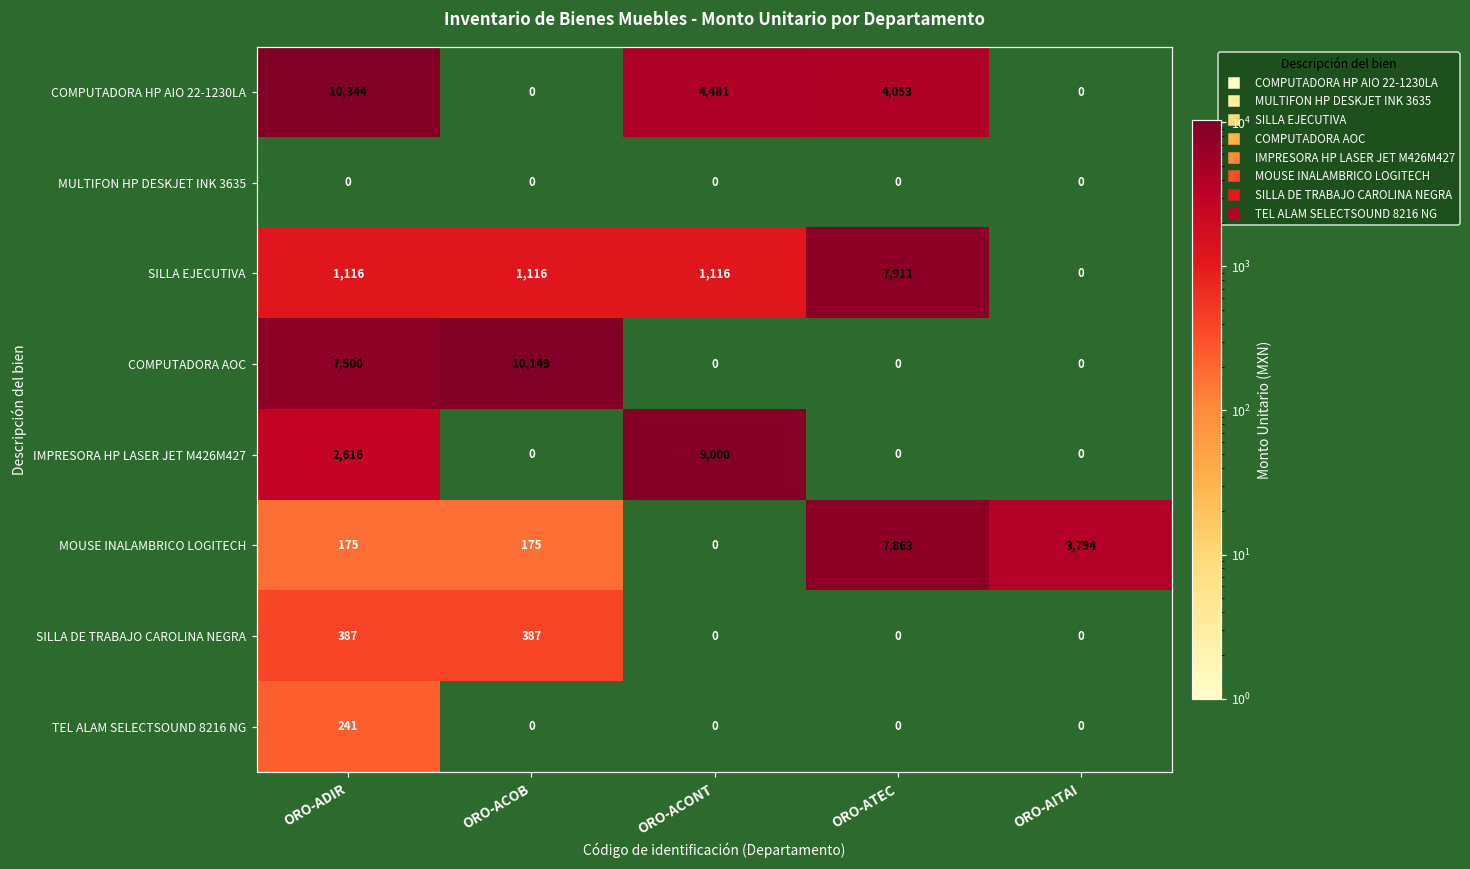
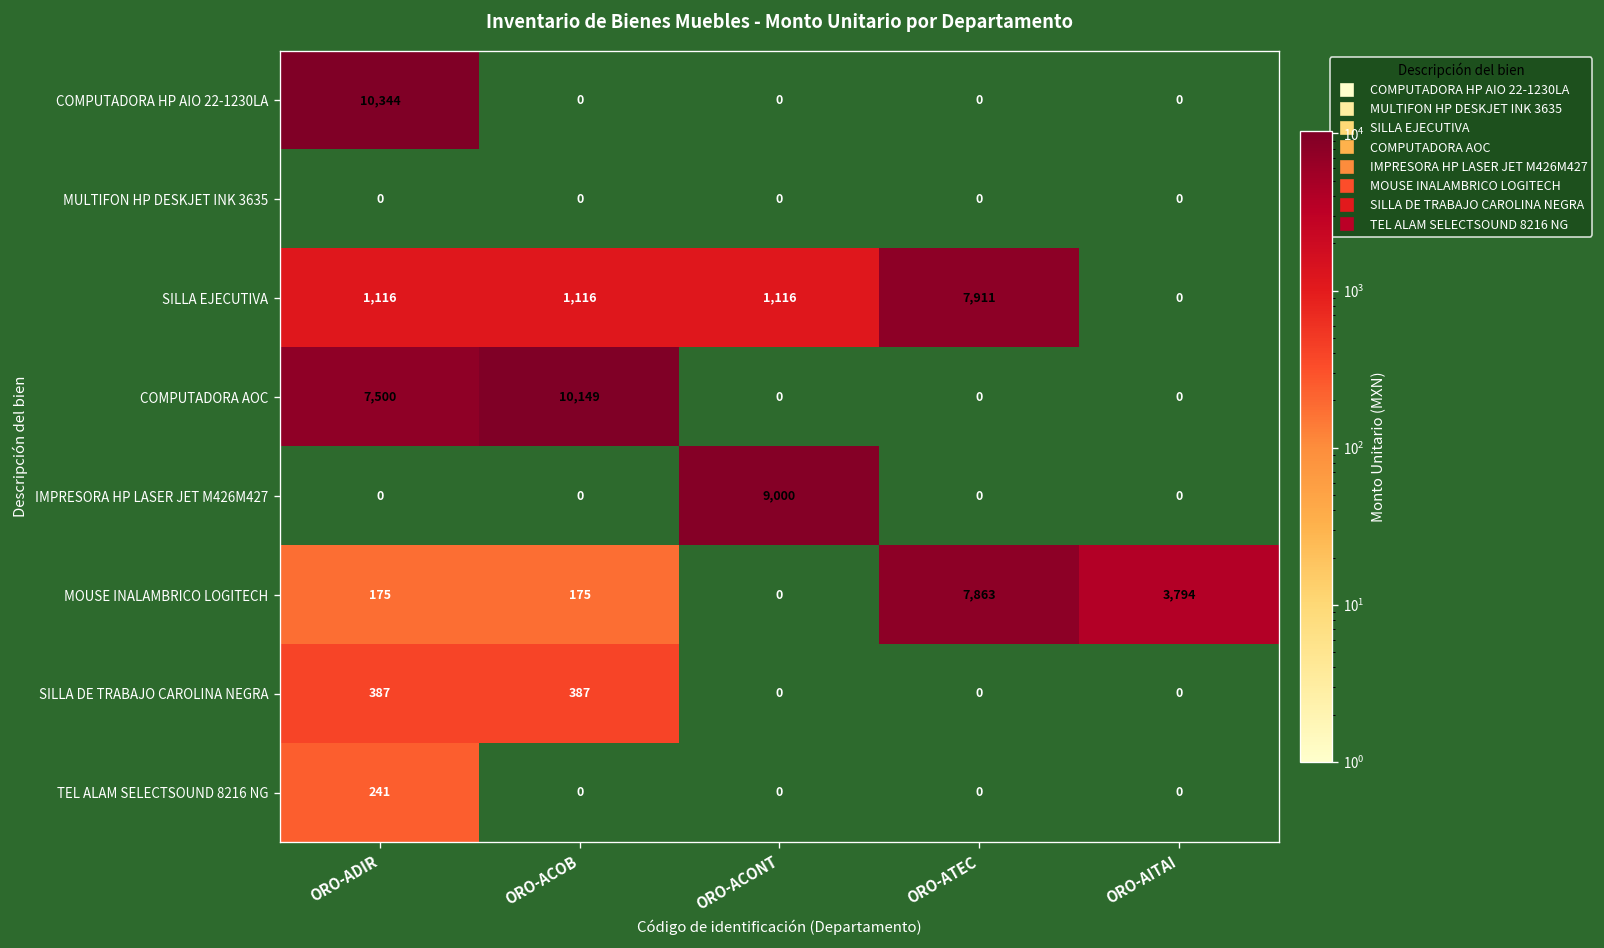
COMPUTADORA HP AIO 22-1230LA, ORO-ACONT: 4,481 -> 0
COMPUTADORA HP AIO 22-1230LA, ORO-ATEC: 4,053 -> 0
IMPRESORA HP LASER JET M426M427, ORO-ADIR: 2,616 -> 0
